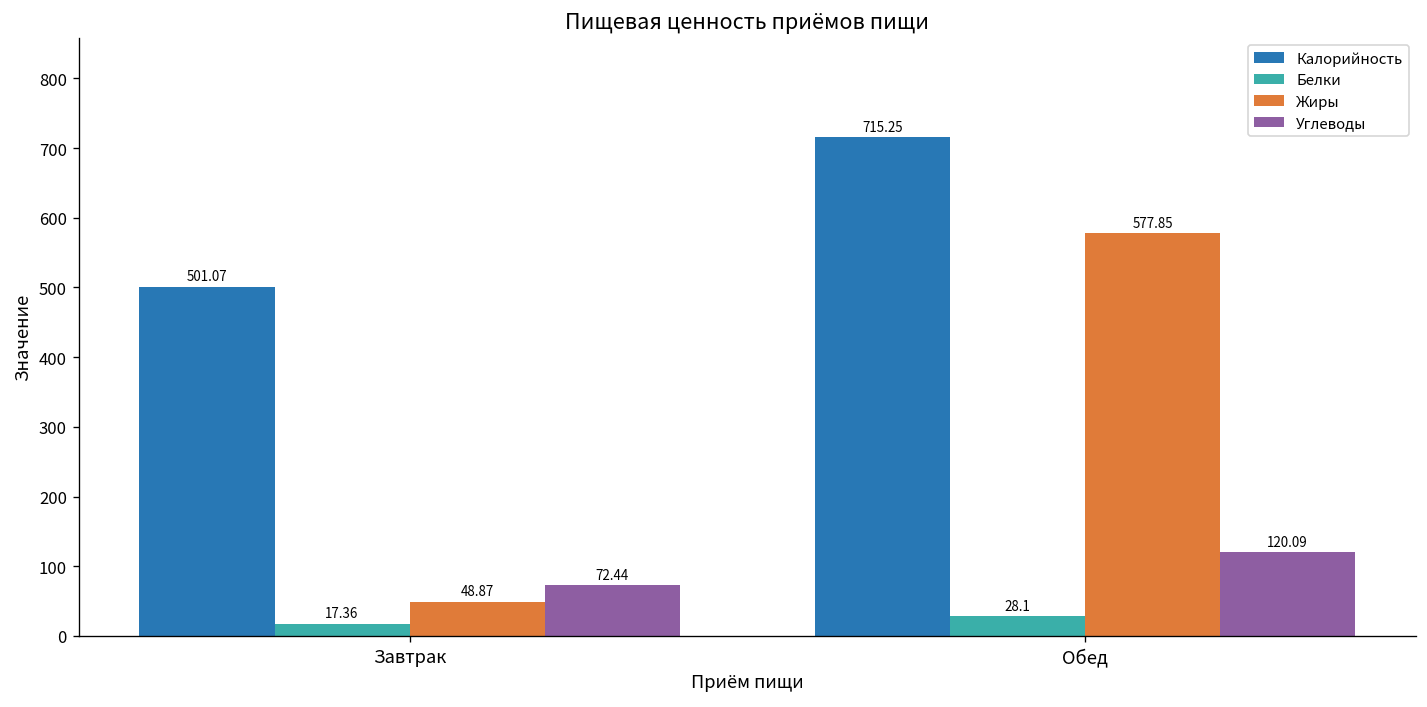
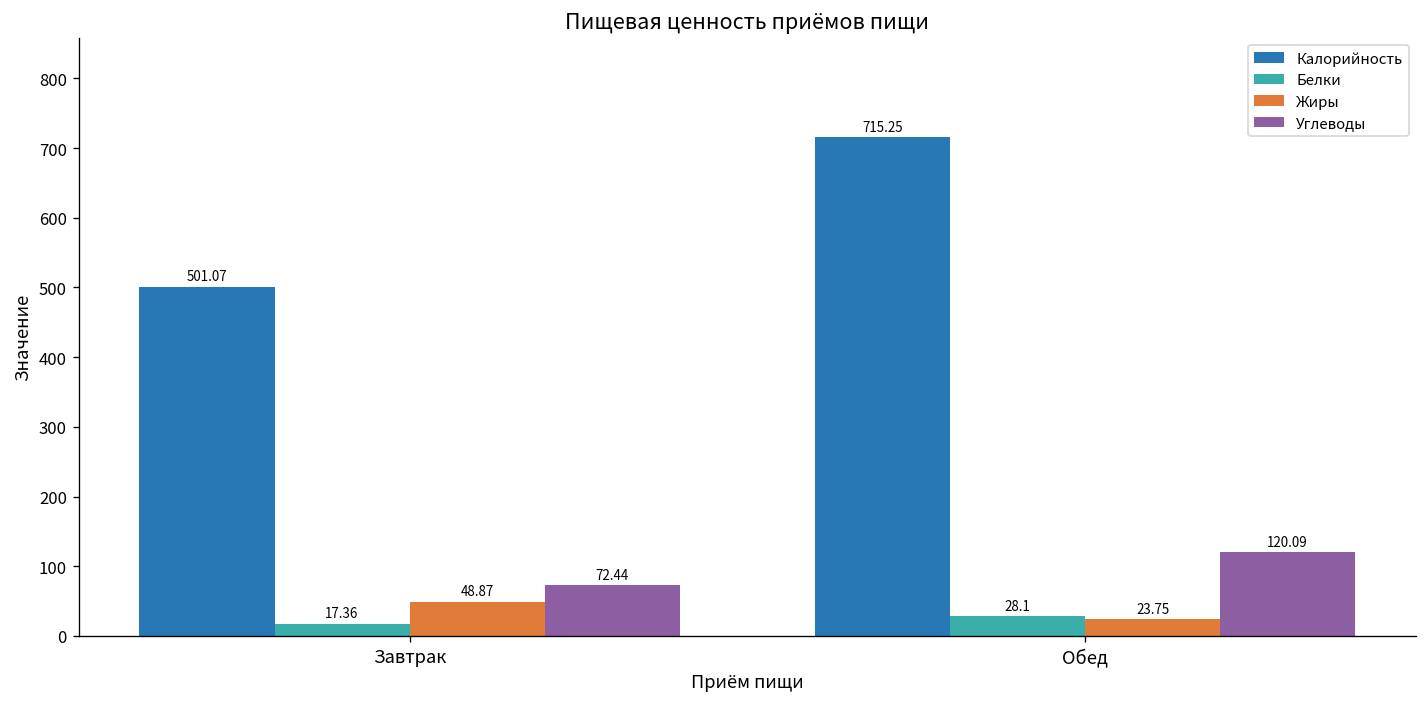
Жиры, Обед: 577.85 -> 23.75
